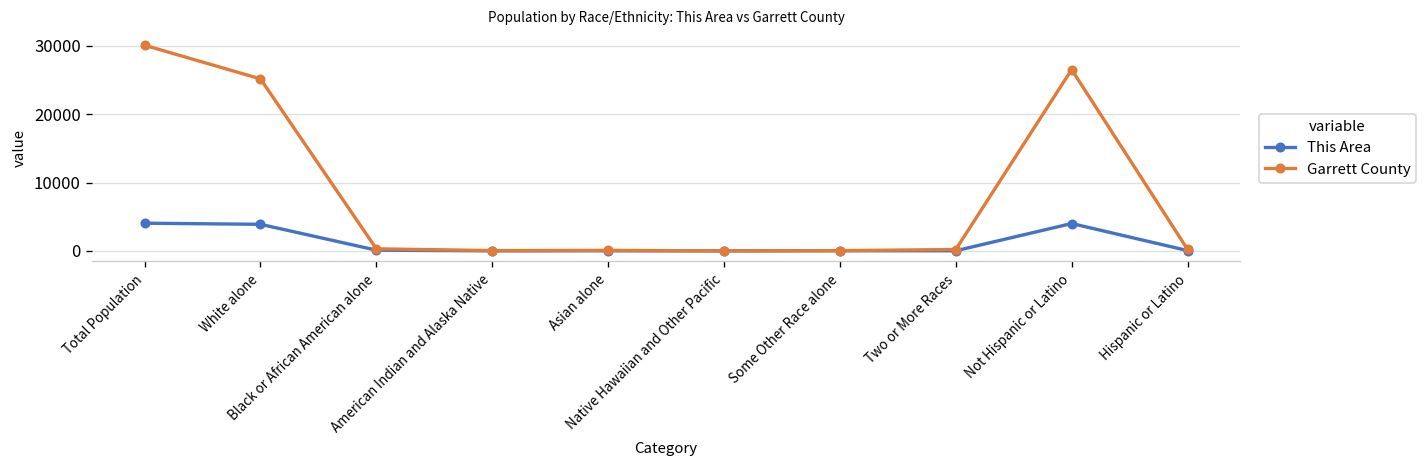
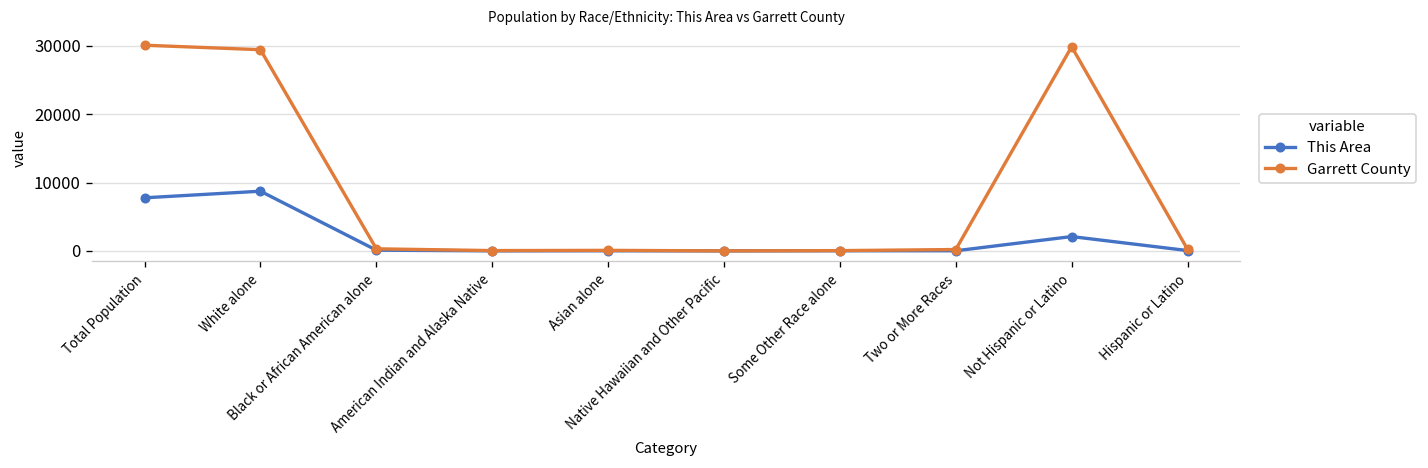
This Area, Total Population: 4000 -> 8000
This Area, White alone: 4000 -> 9000
Garrett County, White alone: 25000 -> 29000
This Area, Not Hispanic or Latino: 4000 -> 2000
Garrett County, Not Hispanic or Latino: 27000 -> 30000
